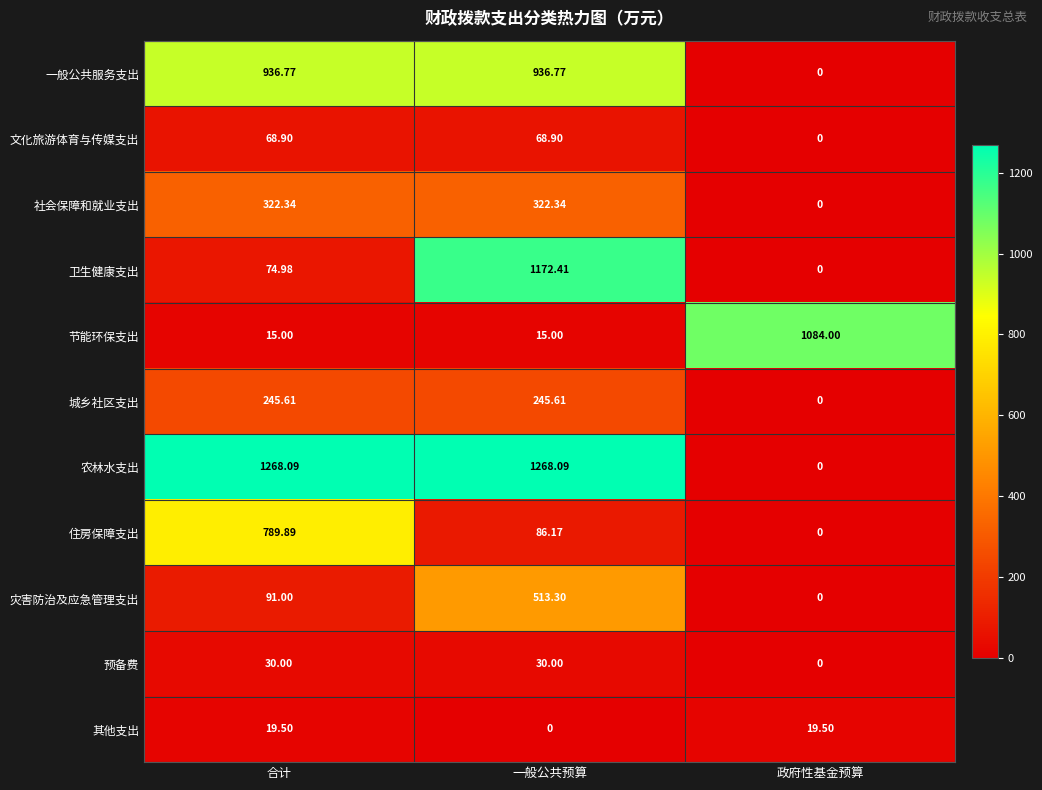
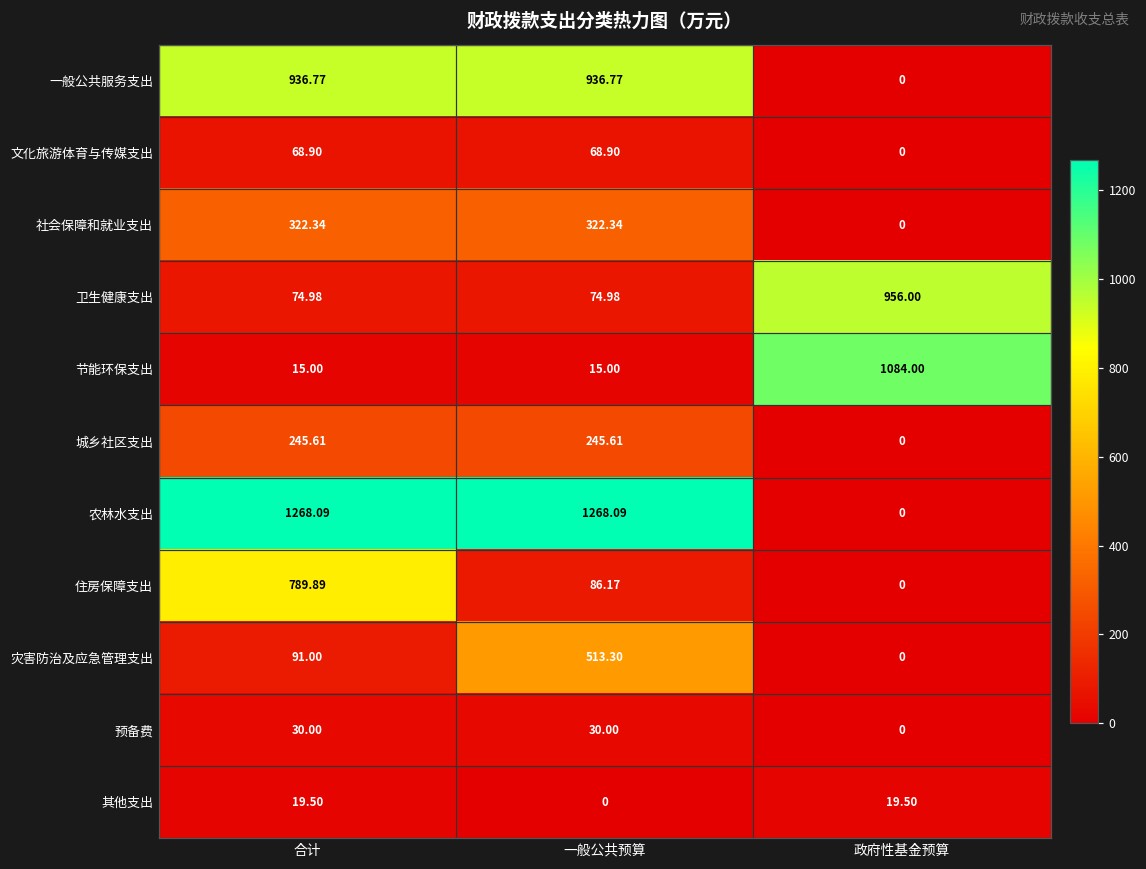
卫生健康支出, 一般公共预算: 1172.41 -> 74.98
卫生健康支出, 政府性基金预算: 0 -> 956.00
